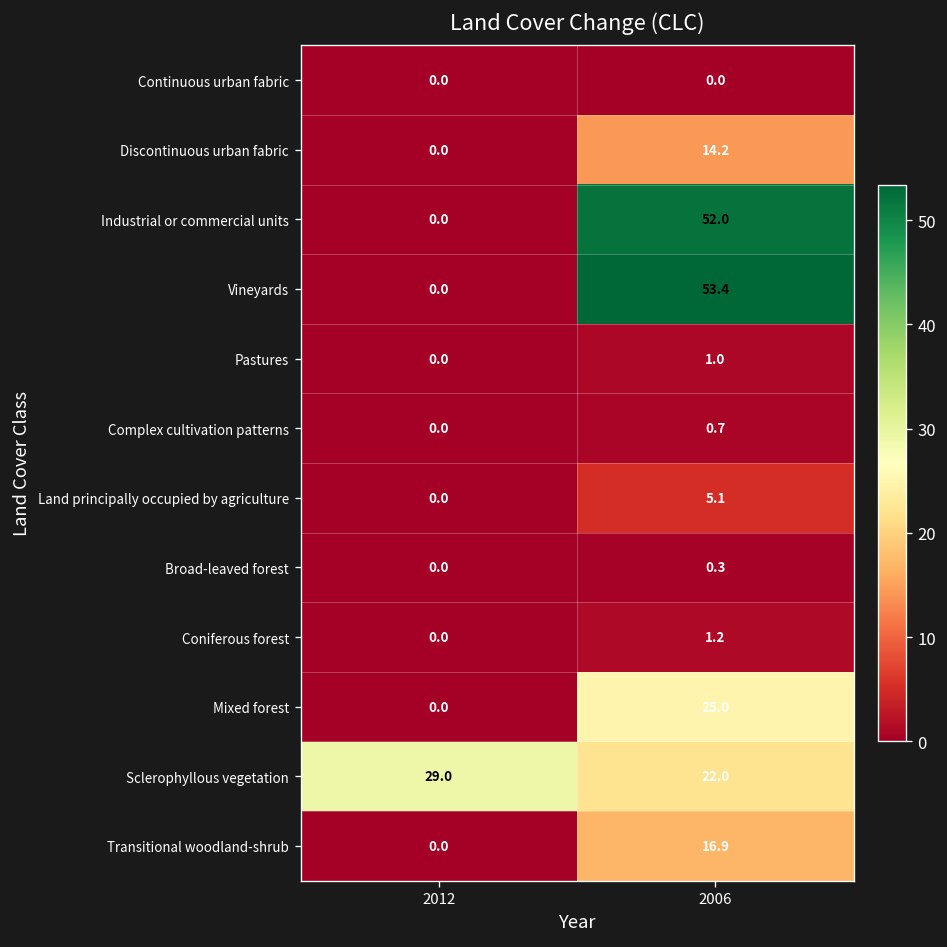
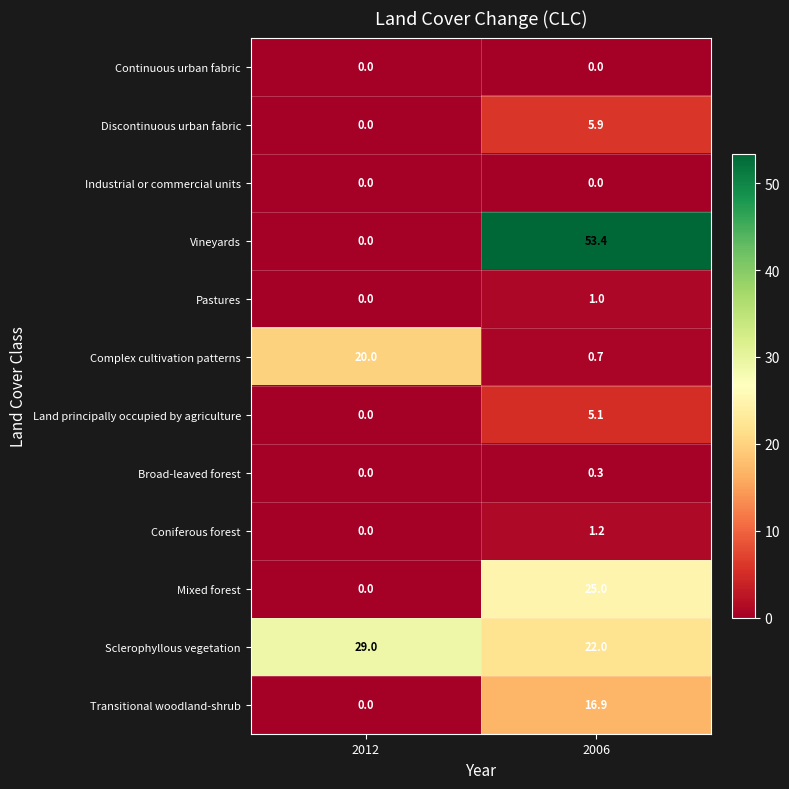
Discontinuous urban fabric, 2006: 14.2 -> 5.9
Industrial or commercial units, 2006: 52.0 -> 0.0
Complex cultivation patterns, 2012: 0.0 -> 20.0
